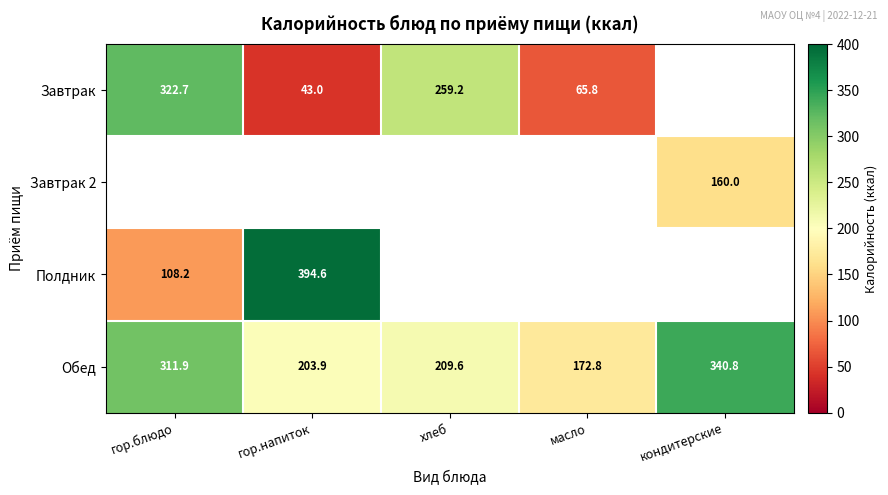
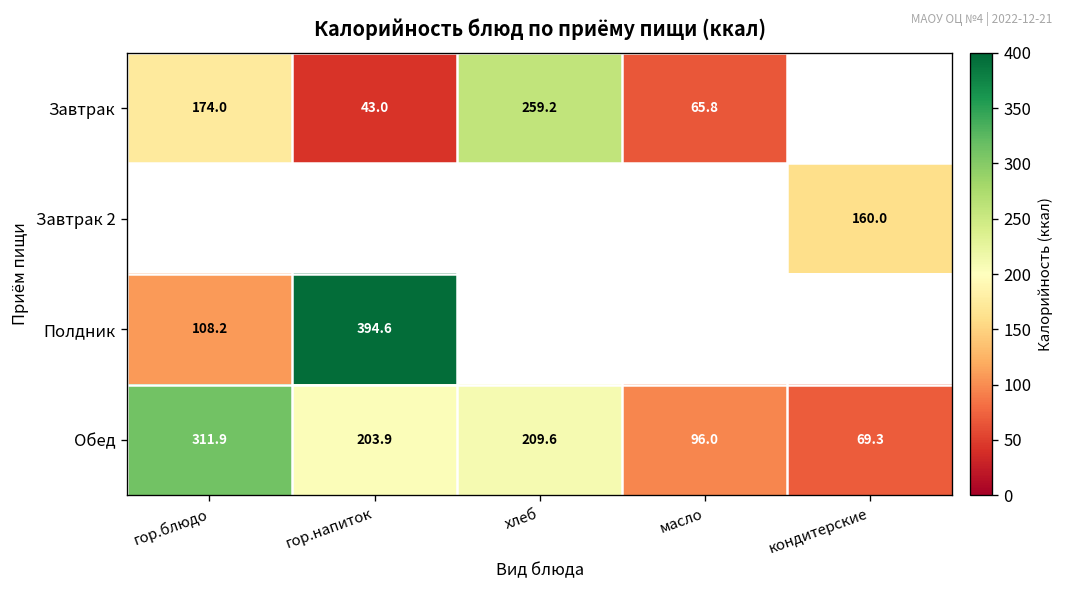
Завтрак, гор.блюдо: 322.7 -> 174.0
Обед, масло: 172.8 -> 96.0
Обед, кондитерские: 340.8 -> 69.3
